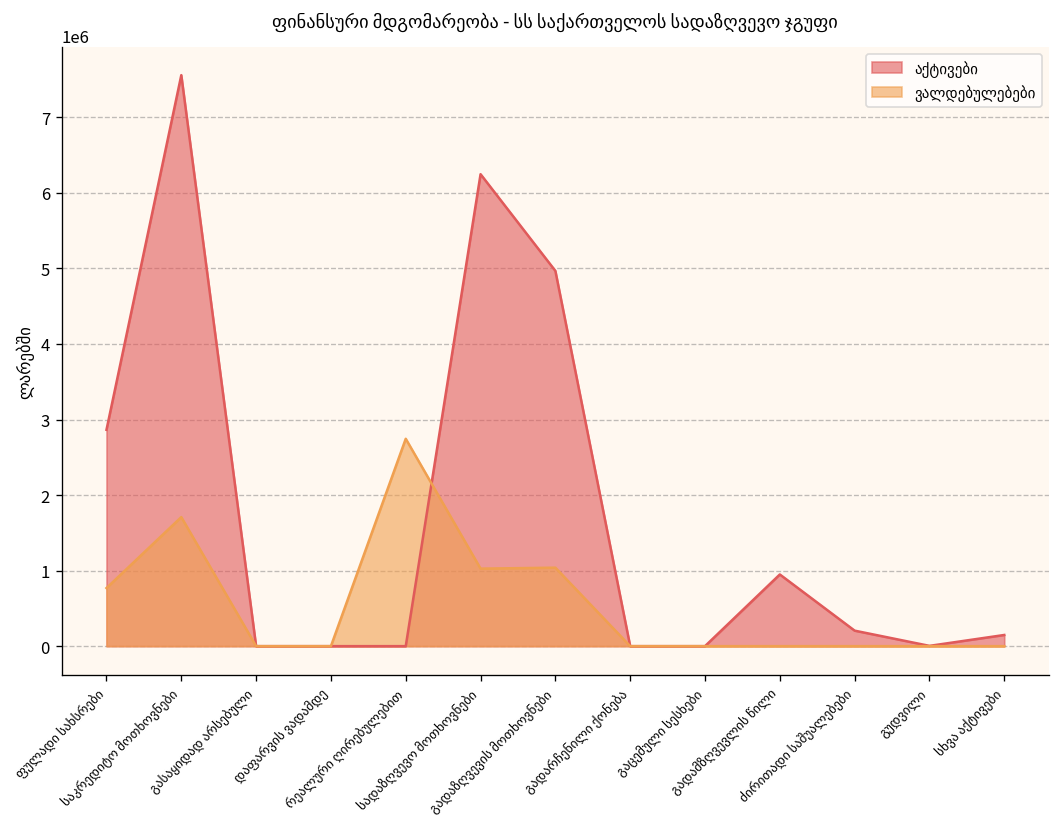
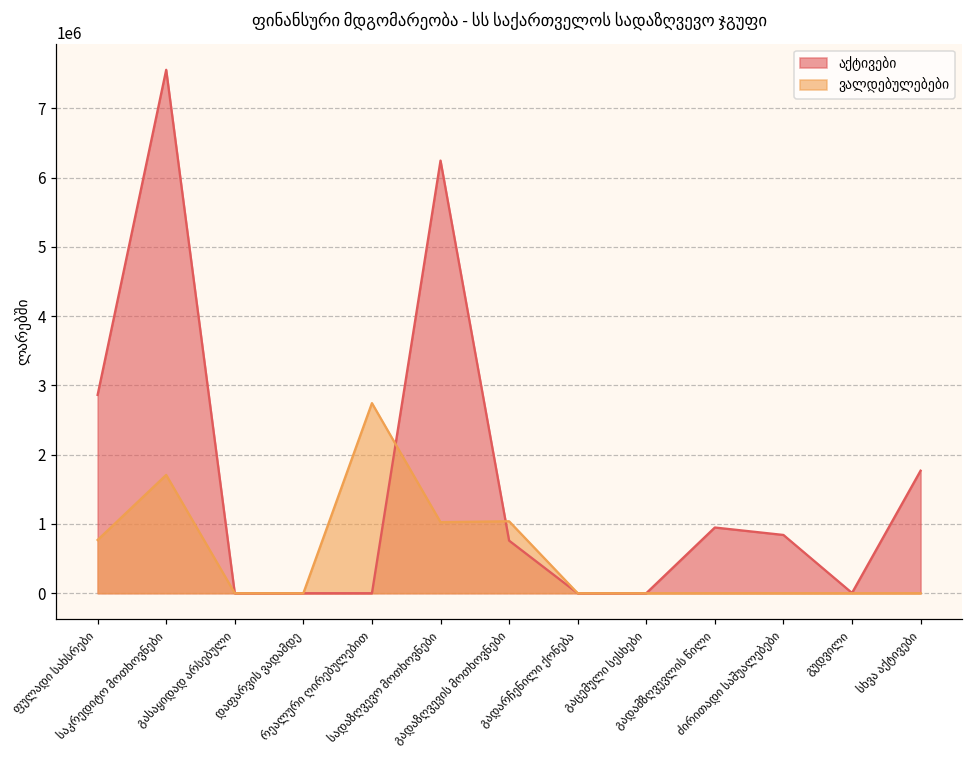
აქტივები, გადაზღვევის მოთხოვნები: 5000000 -> 800000
აქტივები, ძირითადი საშუალებები: 200000 -> 800000
აქტივები, სხვა აქტივები: 100000 -> 1800000
